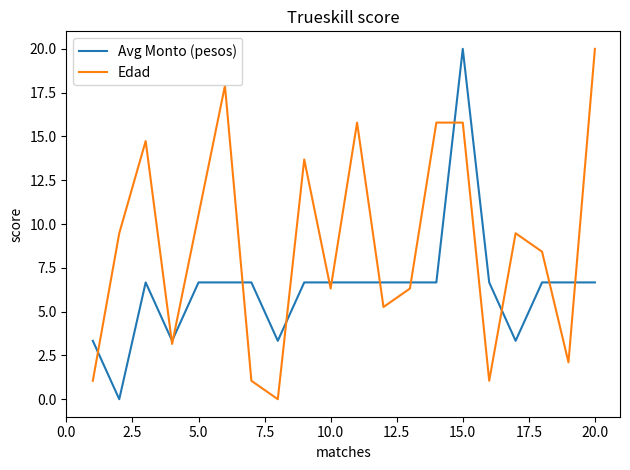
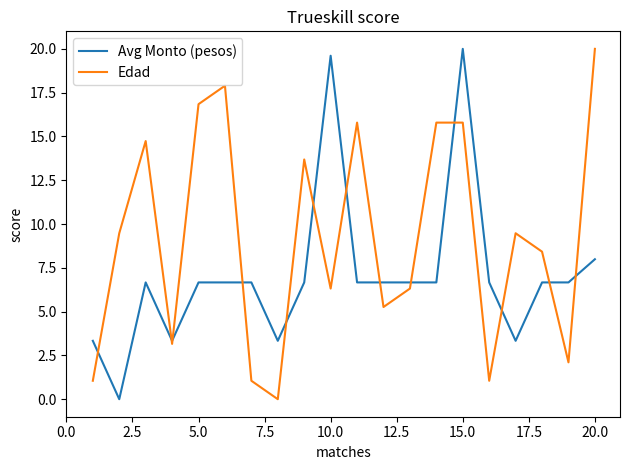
Edad, 5.0: 10.5 -> 16.8
Avg Monto (pesos), 10.0: 6.7 -> 19.6
Avg Monto (pesos), 20.0: 6.7 -> 8.0
